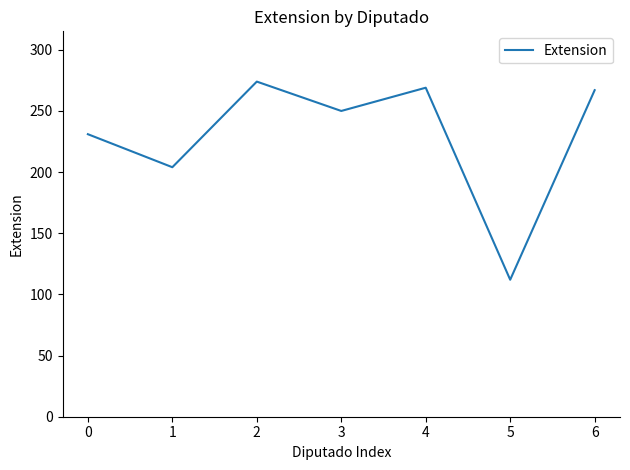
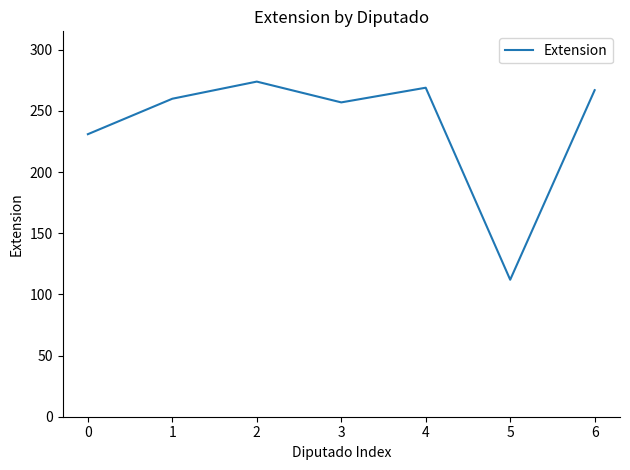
1: 204 -> 260
3: 250 -> 257
